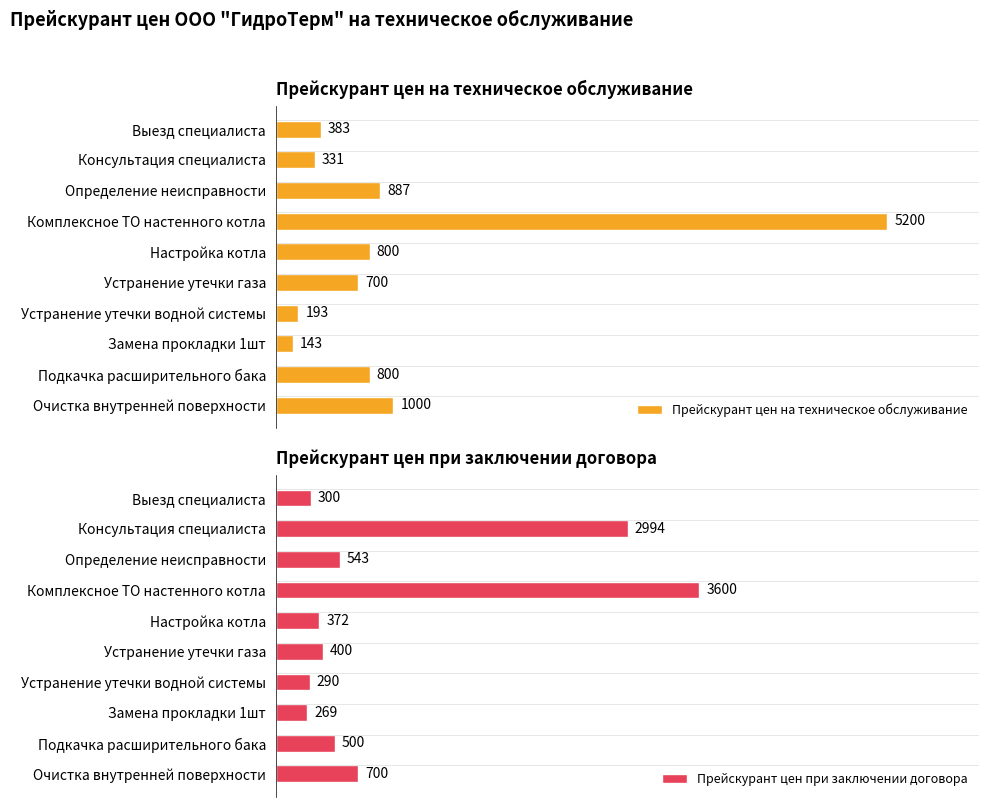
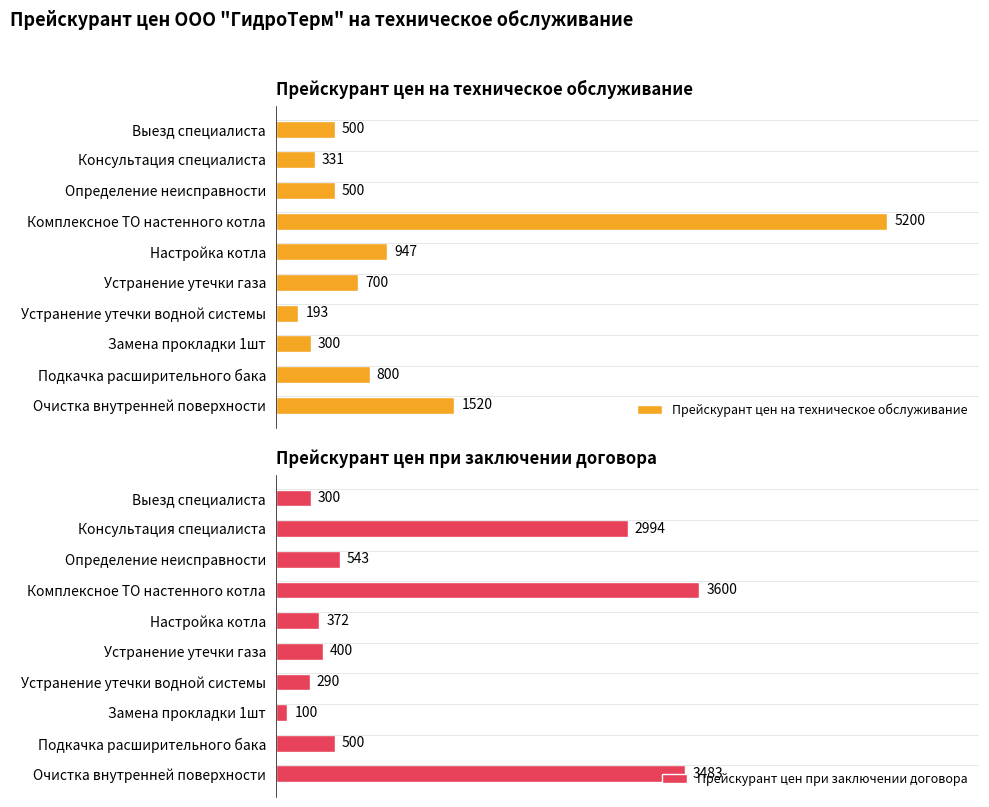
Прейскурант цен на техническое обслуживание, Прейскурант цен на техническое обслуживание, Выезд специалиста: 383 -> 500
Прейскурант цен на техническое обслуживание, Прейскурант цен на техническое обслуживание, Определение неисправности: 887 -> 500
Прейскурант цен на техническое обслуживание, Прейскурант цен на техническое обслуживание, Настройка котла: 800 -> 947
Прейскурант цен на техническое обслуживание, Прейскурант цен на техническое обслуживание, Замена прокладки 1шт: 143 -> 300
Прейскурант цен на техническое обслуживание, Прейскурант цен на техническое обслуживание, Очистка внутренней поверхности: 1000 -> 1520
Прейскурант цен при заключении договора, Прейскурант цен при заключении договора, Замена прокладки 1шт: 269 -> 100
Прейскурант цен при заключении договора, Прейскурант цен при заключении договора, Очистка внутренней поверхности: 700 -> 3483
